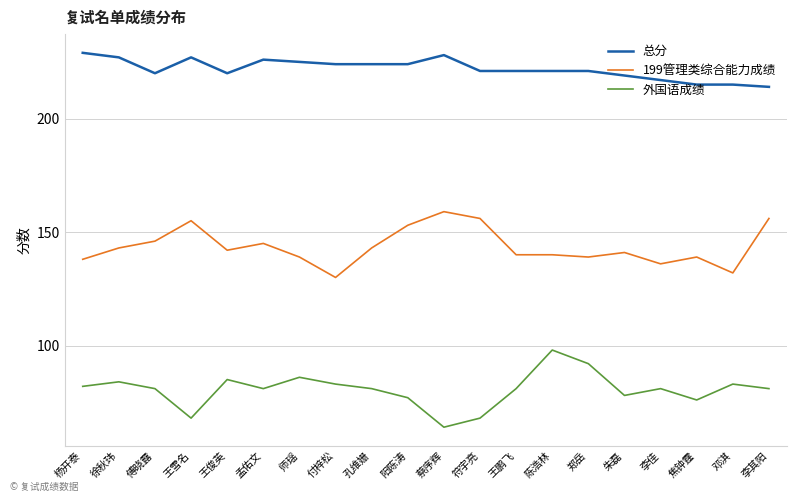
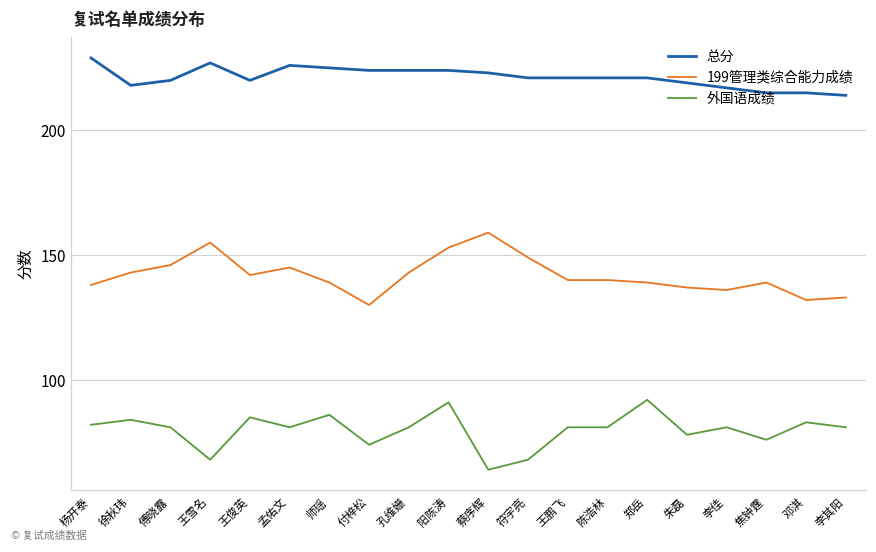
总分, 徐秋玮: 227 -> 218
外国语成绩, 付梓松: 83 -> 74
外国语成绩, 阳陈涛: 77 -> 91
总分, 蔡序辉: 228 -> 223
199管理类综合能力成绩, 符宇亮: 156 -> 149
外国语成绩, 陈浩林: 98 -> 81
199管理类综合能力成绩, 朱磊: 141 -> 137
199管理类综合能力成绩, 李其阳: 156 -> 133
